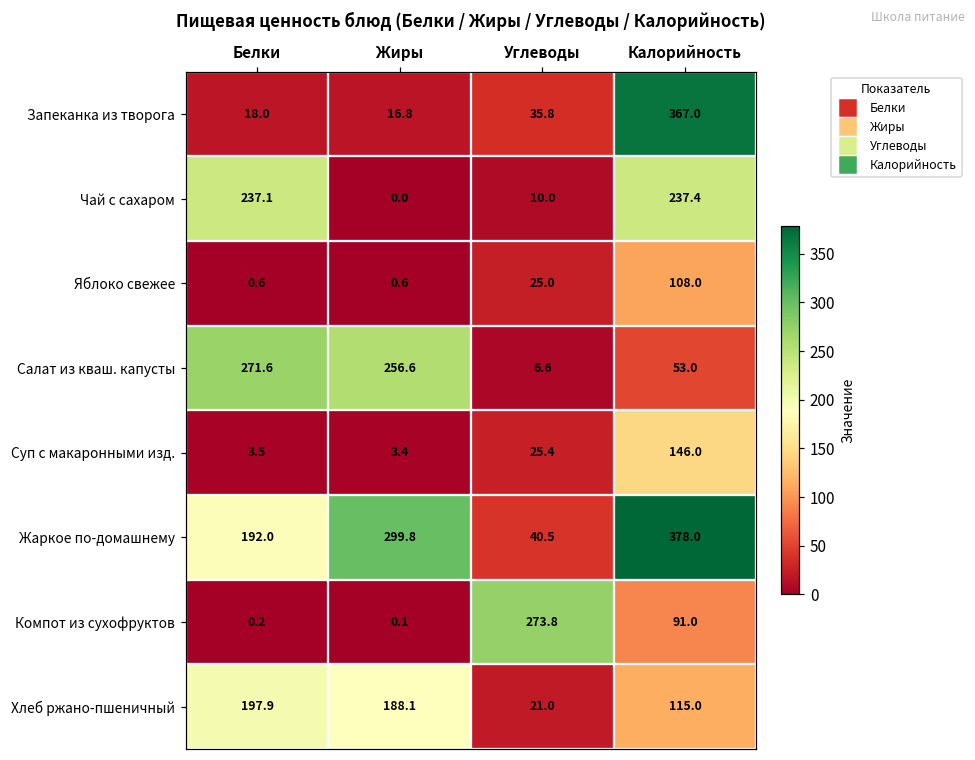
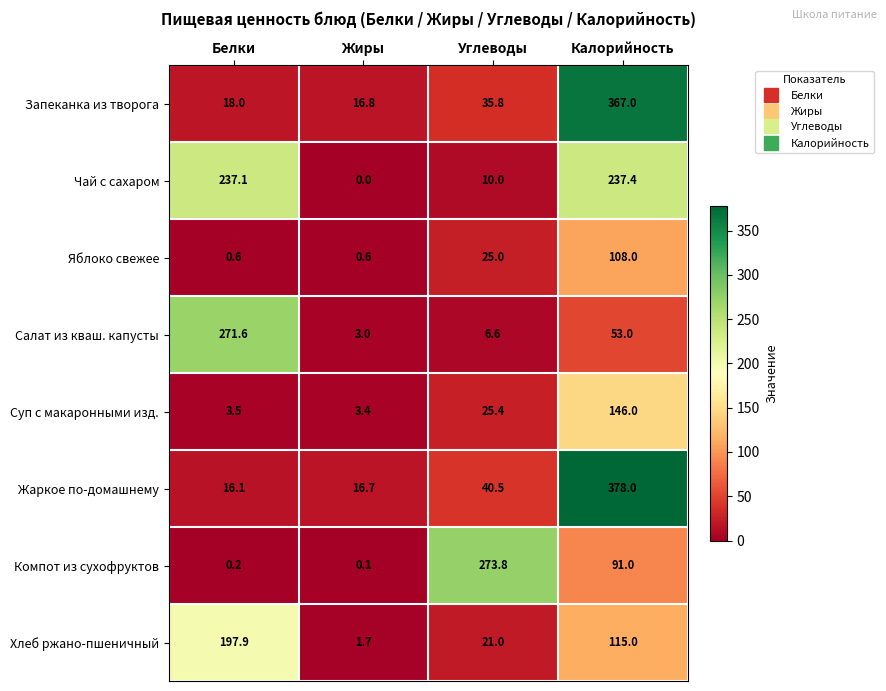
Салат из кваш. капусты, Жиры: 256.6 -> 3.0
Жаркое по-домашнему, Белки: 192.0 -> 16.1
Жаркое по-домашнему, Жиры: 299.8 -> 16.7
Хлеб ржано-пшеничный, Жиры: 188.1 -> 1.7
